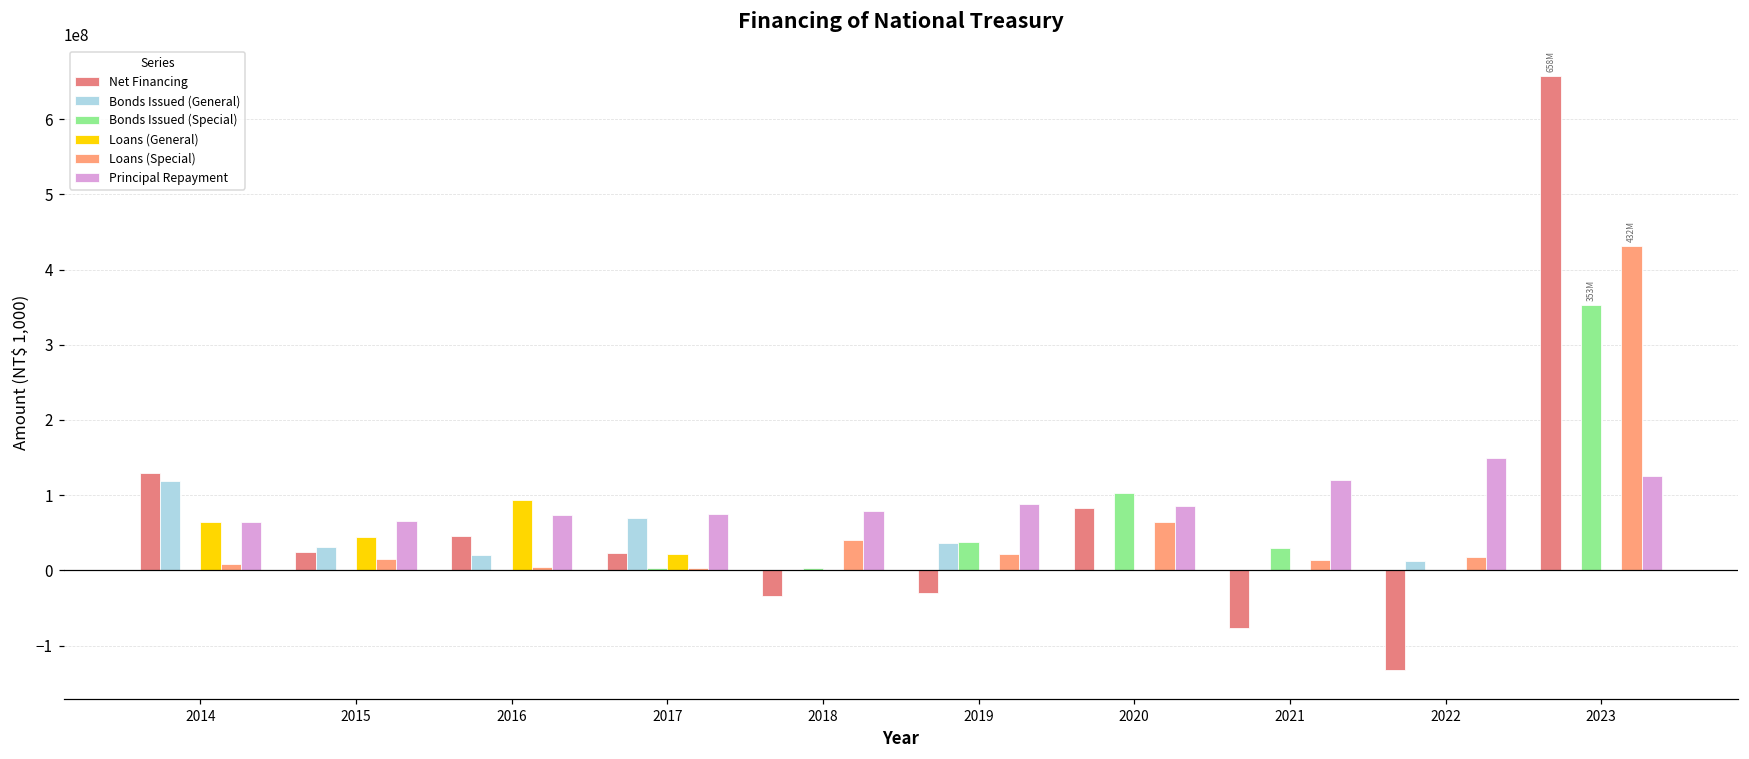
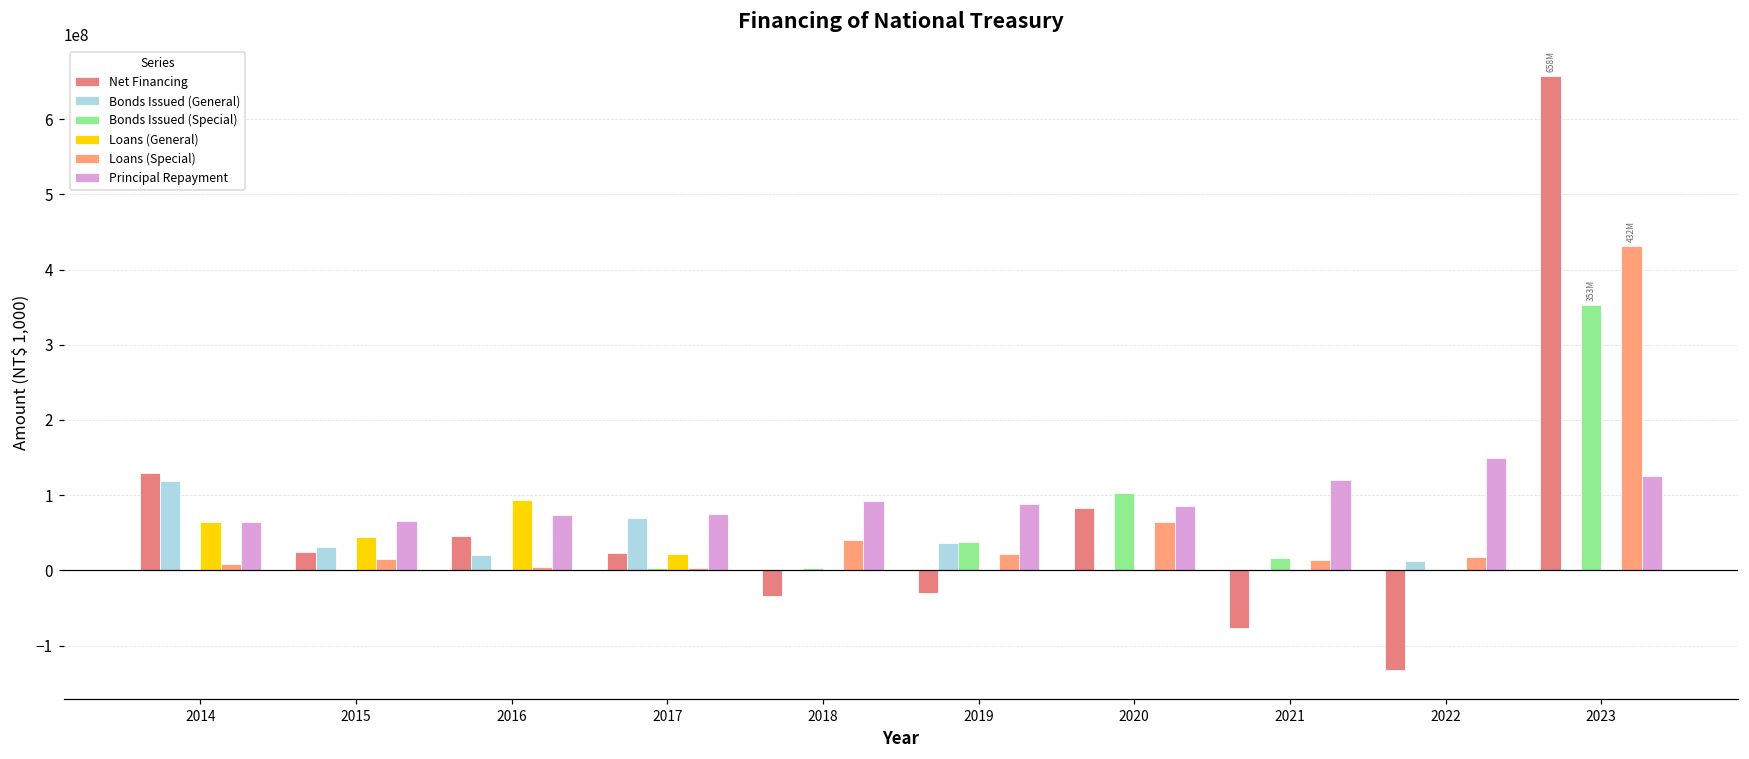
Principal Repayment, 2018: 80000000 -> 90000000
Bonds Issued (Special), 2021: 30000000 -> 20000000
